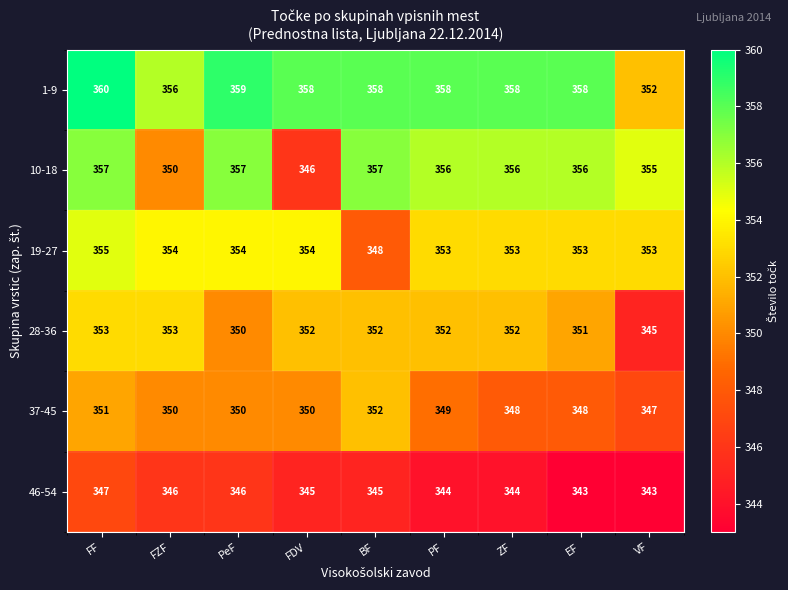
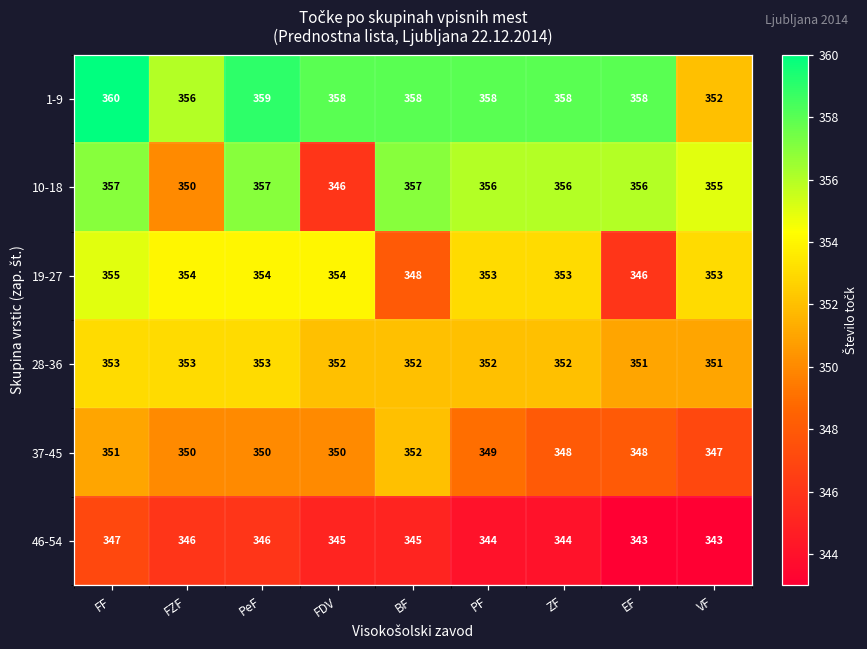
19-27, EF: 353 -> 346
28-36, PeF: 350 -> 353
28-36, VF: 345 -> 351
